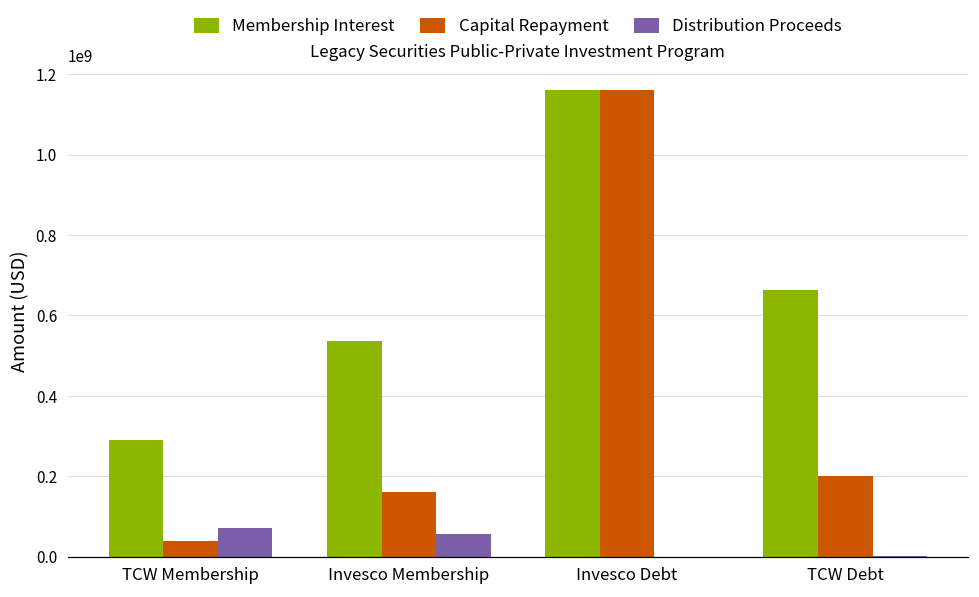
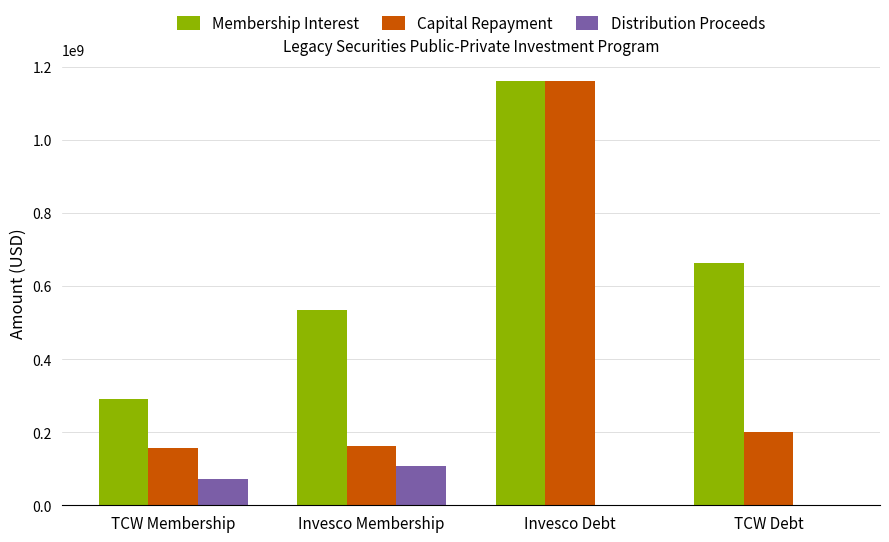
Capital Repayment, TCW Membership: 40000000 -> 160000000
Distribution Proceeds, Invesco Membership: 60000000 -> 110000000
